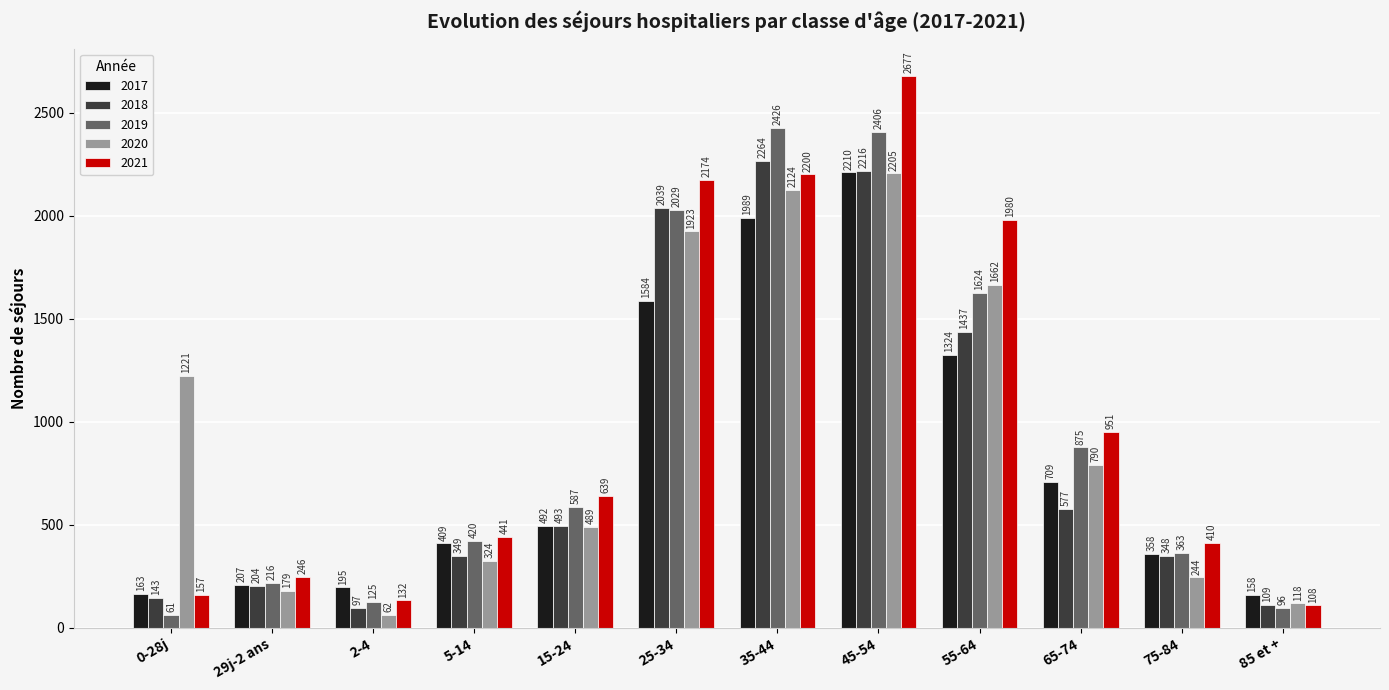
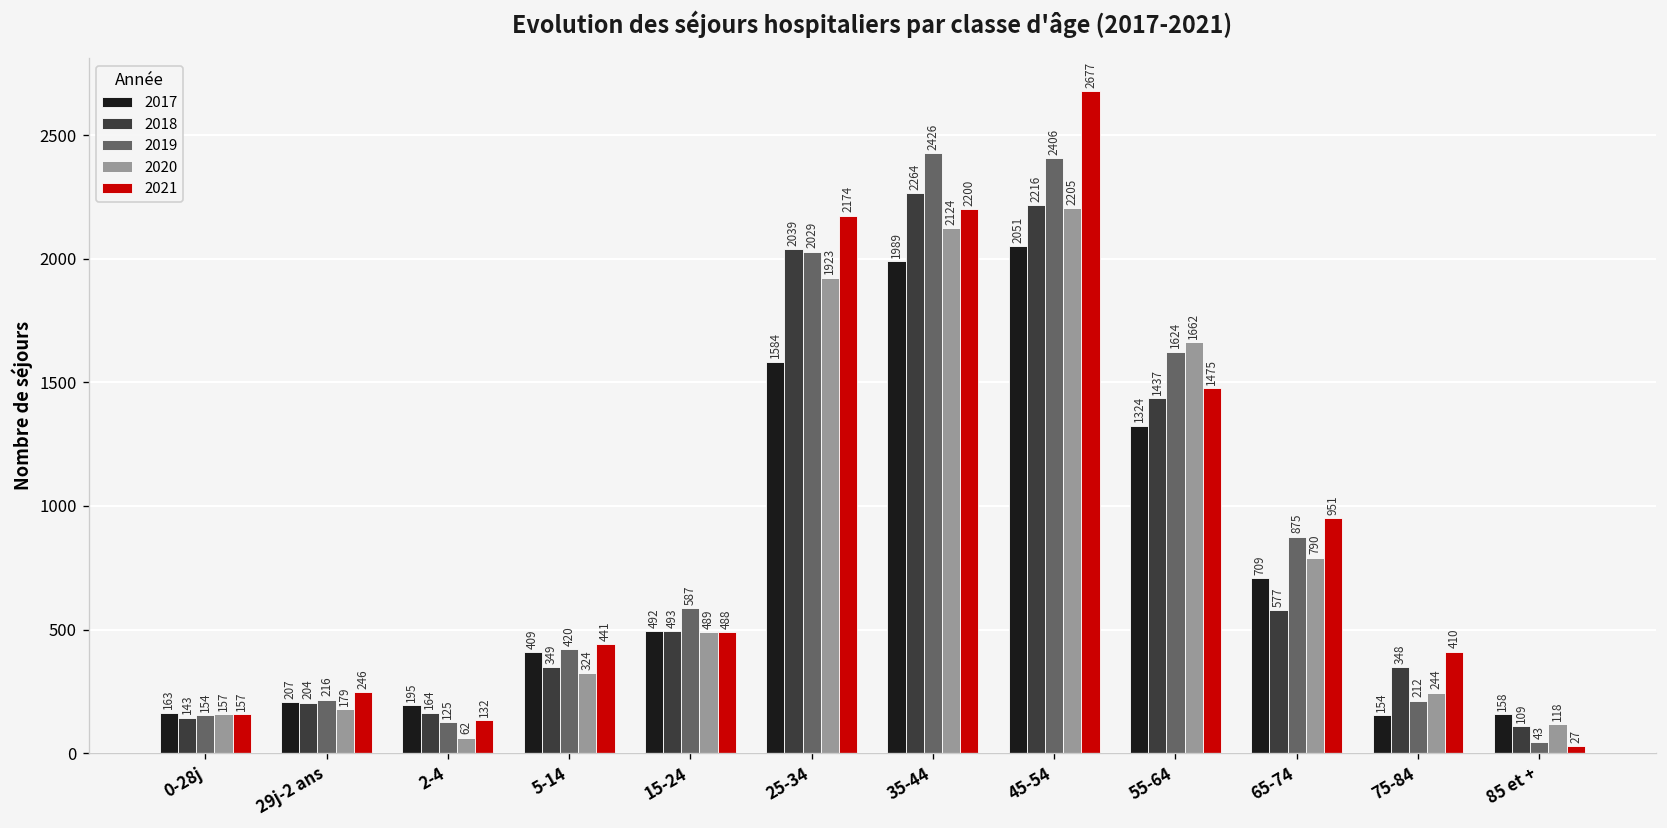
2019, 0-28j: 61 -> 154
2020, 0-28j: 1221 -> 157
2018, 2-4: 97 -> 164
2021, 15-24: 639 -> 488
2017, 45-54: 2210 -> 2051
2021, 55-64: 1980 -> 1475
2017, 75-84: 358 -> 154
2019, 75-84: 363 -> 212
2019, 85 et +: 96 -> 43
2021, 85 et +: 108 -> 27
